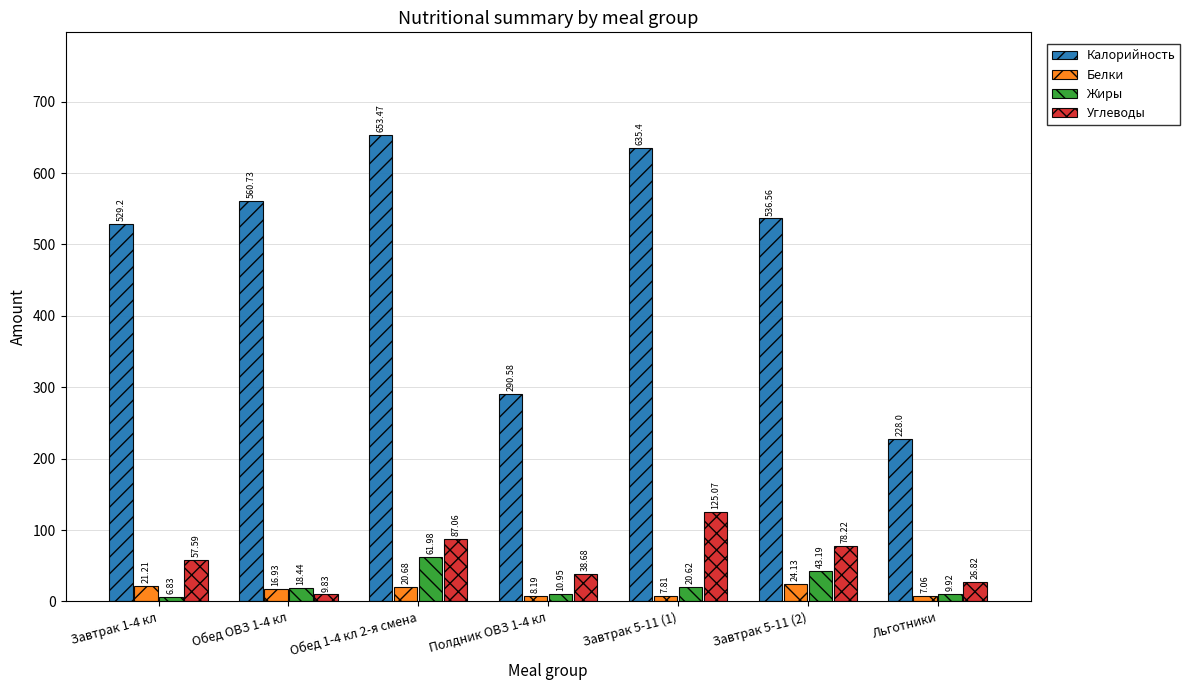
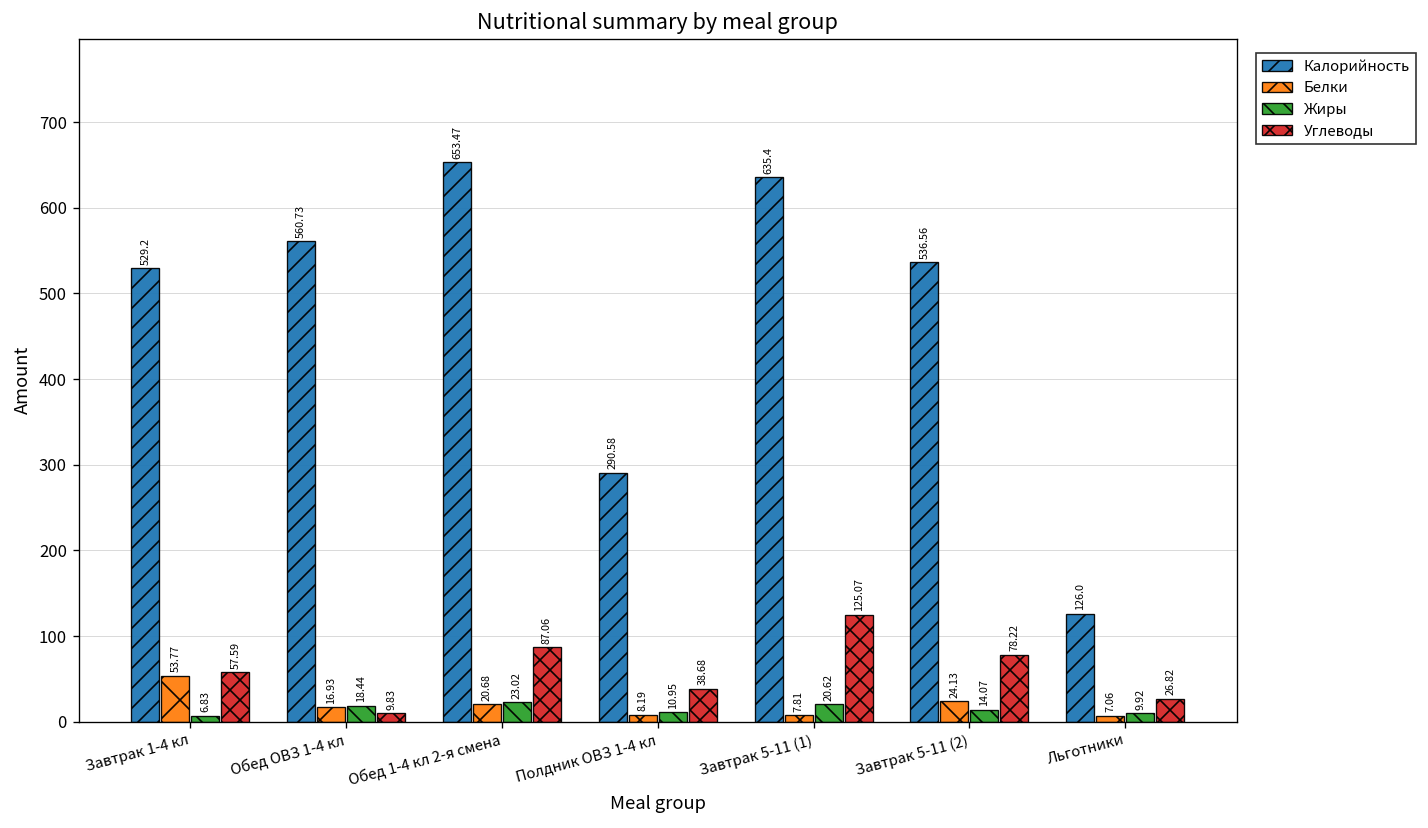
Белки, Завтрак 1-4 кл: 21.21 -> 53.77
Жиры, Обед 1-4 кл 2-я смена: 61.98 -> 23.02
Жиры, Завтрак 5-11 (2): 43.19 -> 14.07
Калорийность, Льготники: 228.0 -> 126.0
